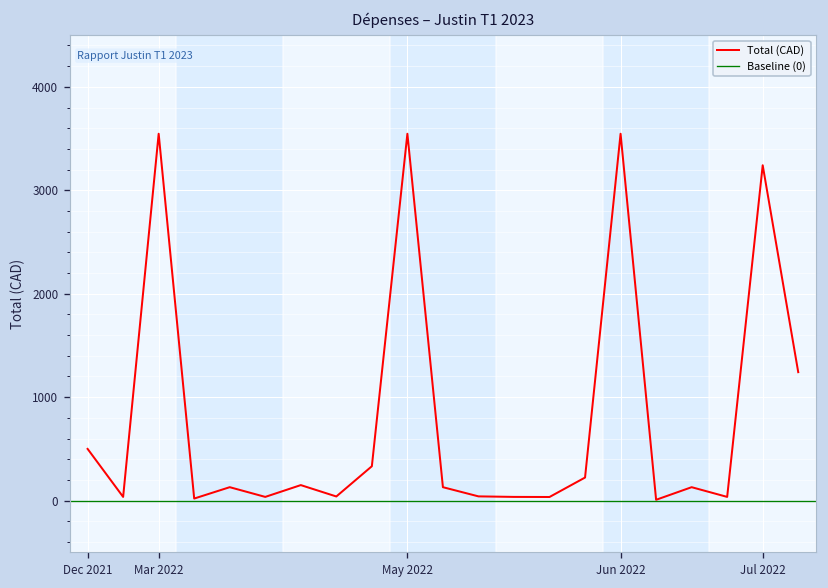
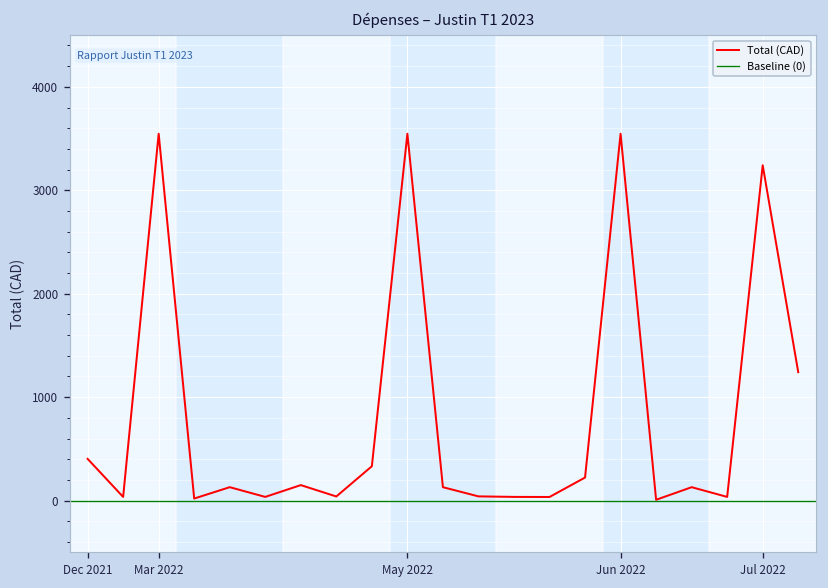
Dec 2021: 500 -> 400
